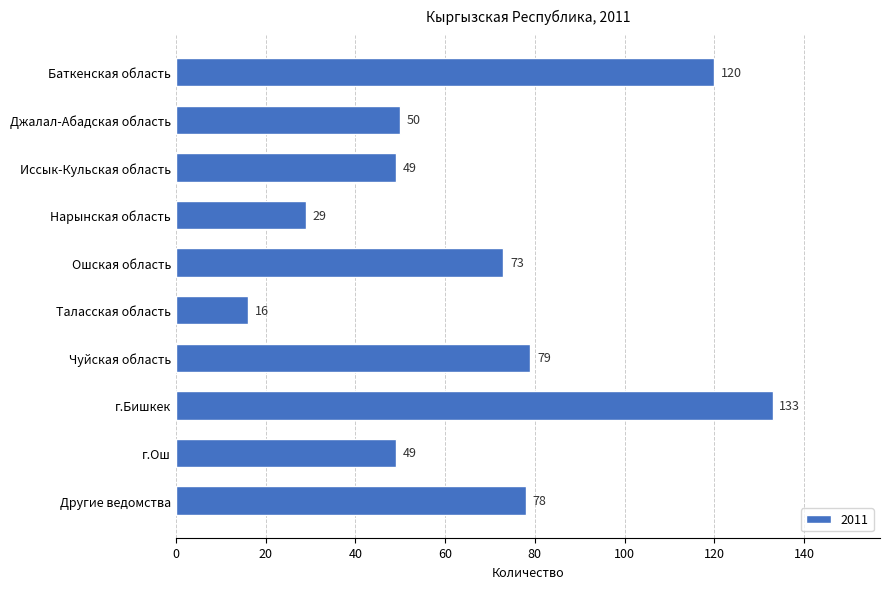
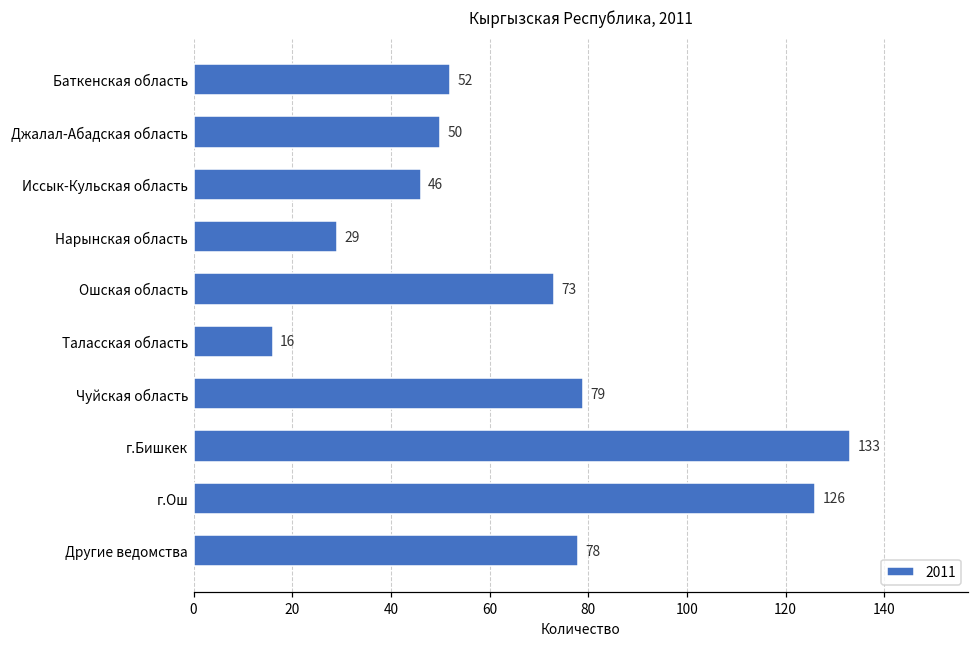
Баткенская область: 120 -> 52
Иссык-Кульская область: 49 -> 46
г.Ош: 49 -> 126
